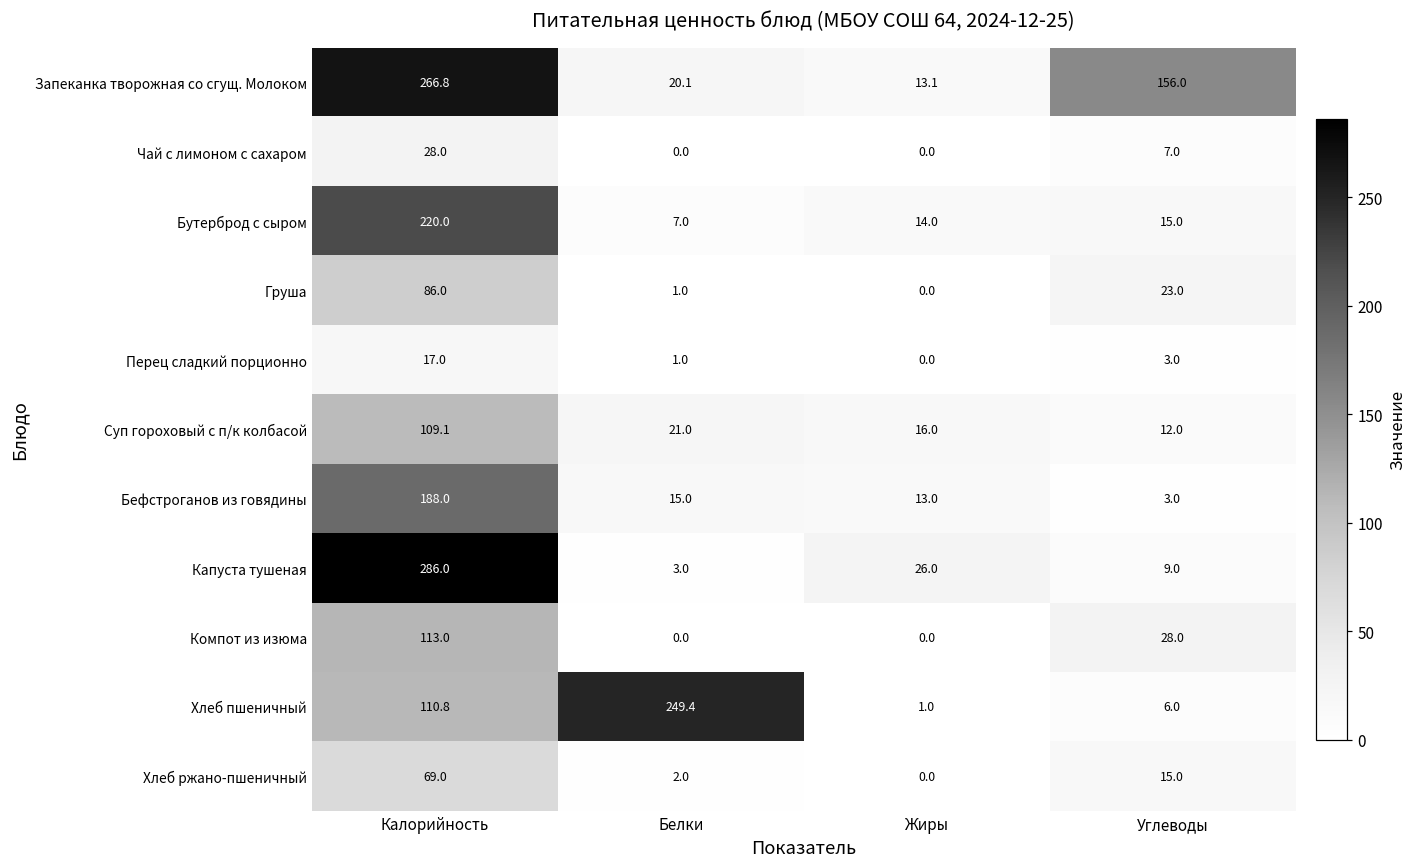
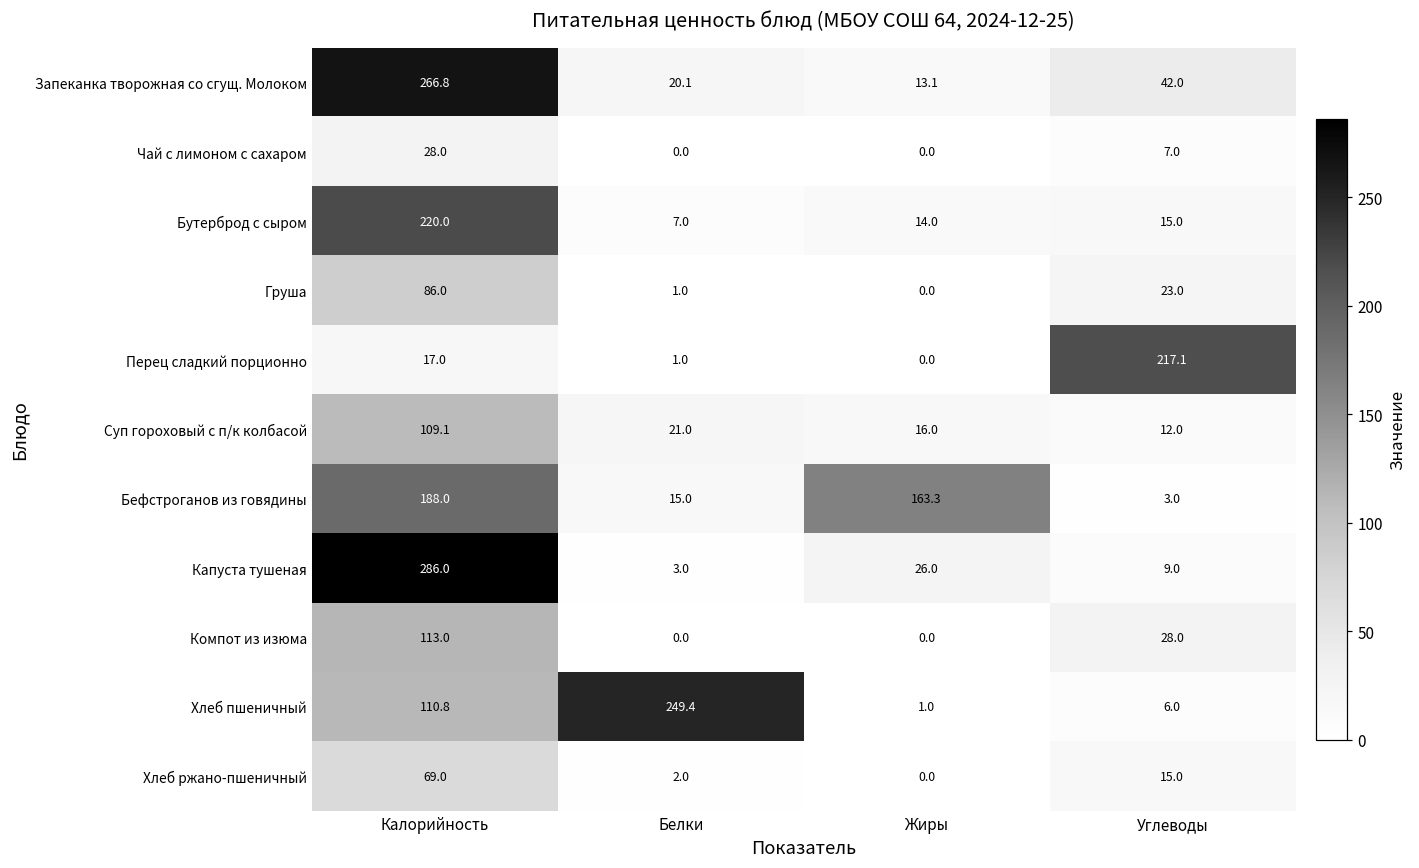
Запеканка творожная со сгущ. Молоком, Углеводы: 156.0 -> 42.0
Перец сладкий порционно, Углеводы: 3.0 -> 217.1
Бефстроганов из говядины, Жиры: 13.0 -> 163.3
